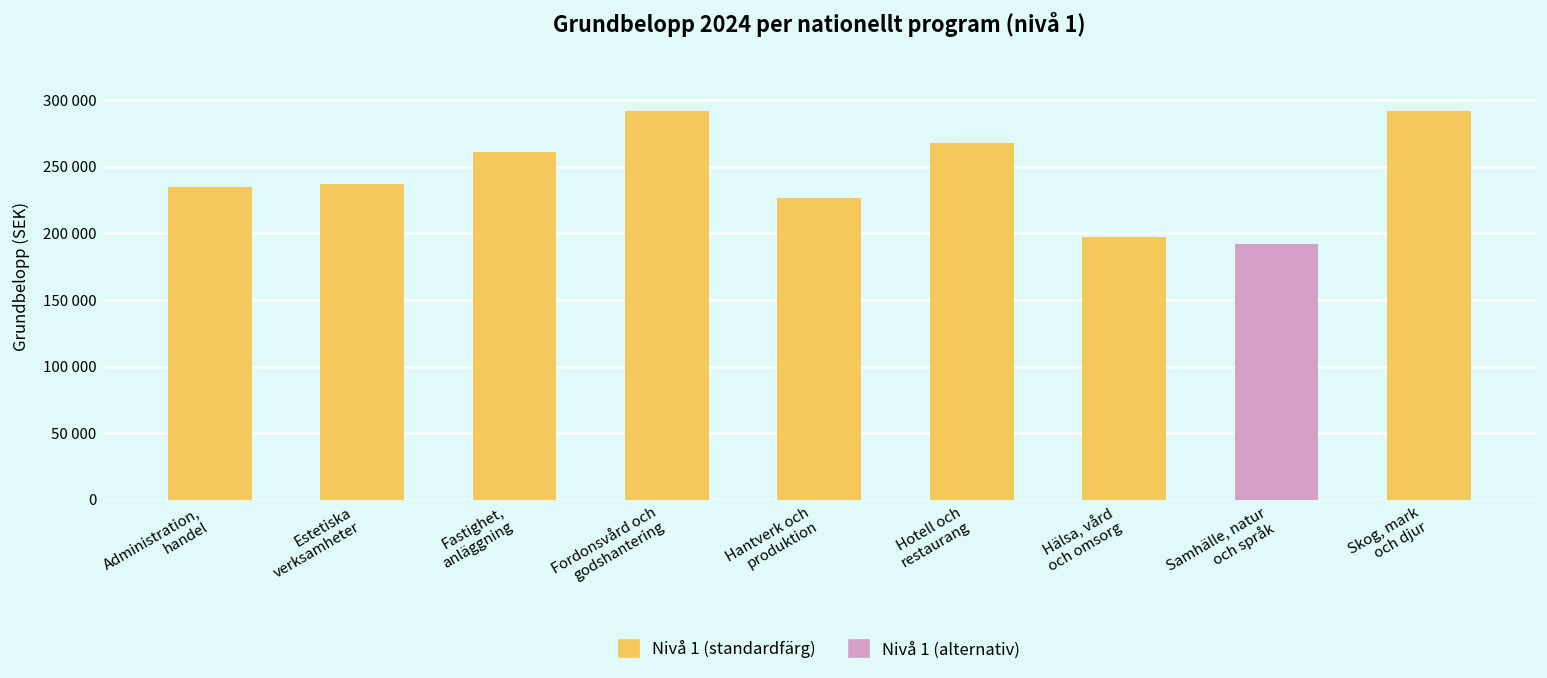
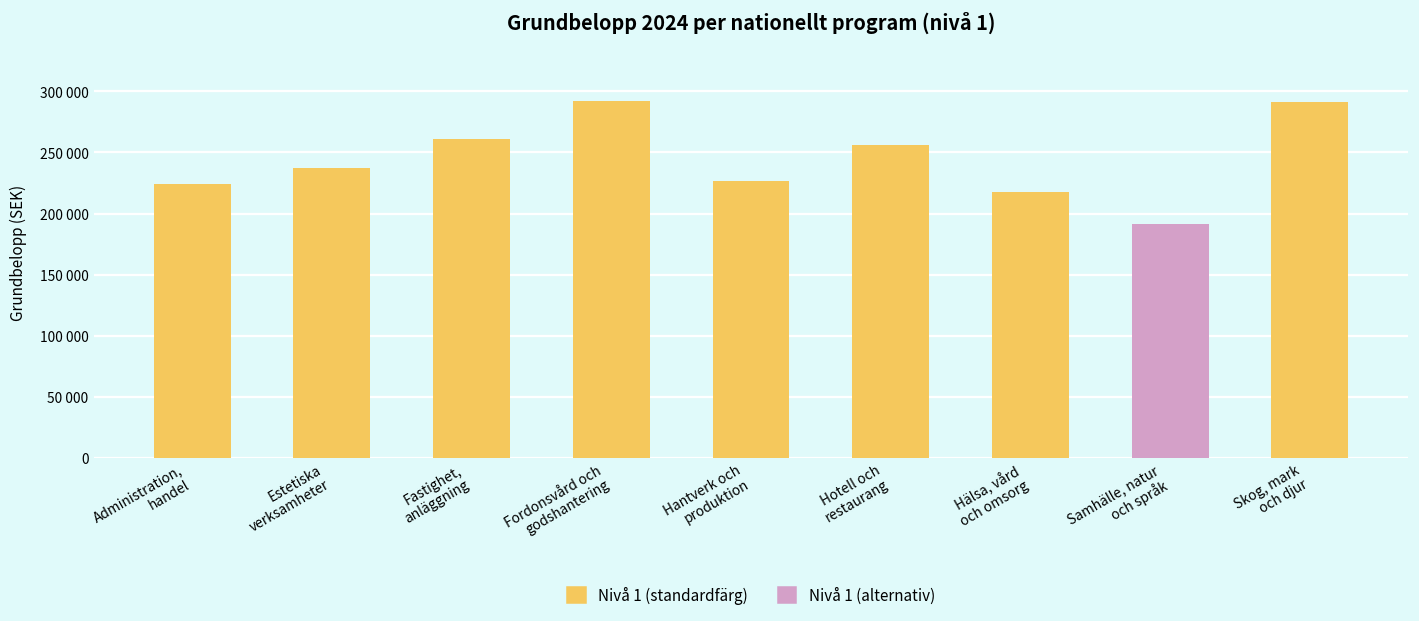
Administration, handel: 235000 -> 224000
Hotell och restaurang: 268000 -> 256000
Hälsa, vård och omsorg: 197000 -> 217000
